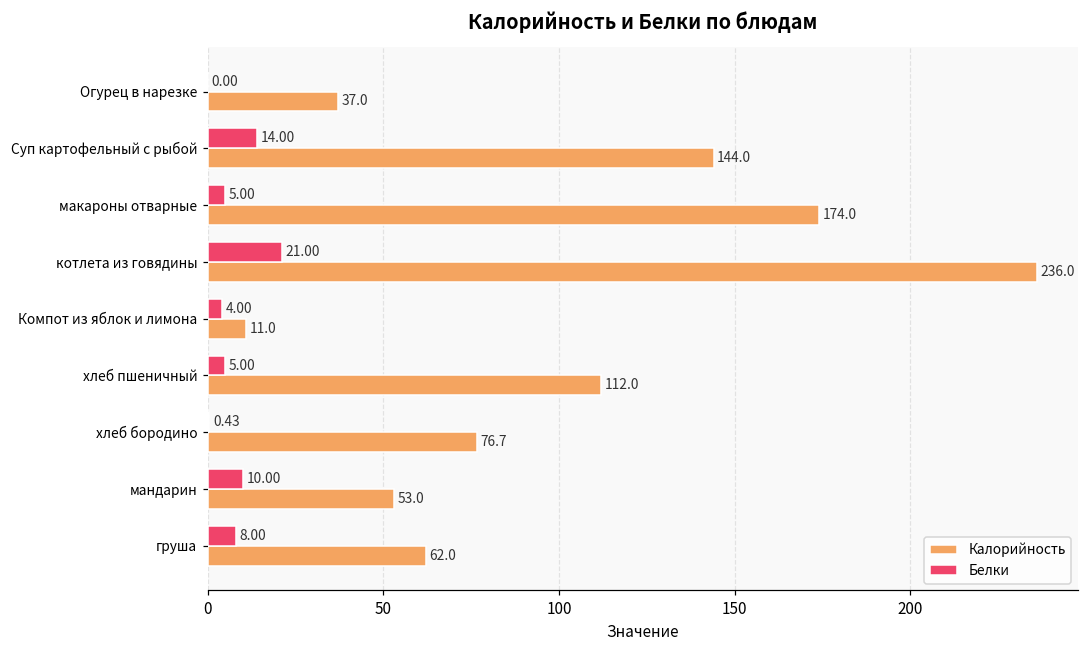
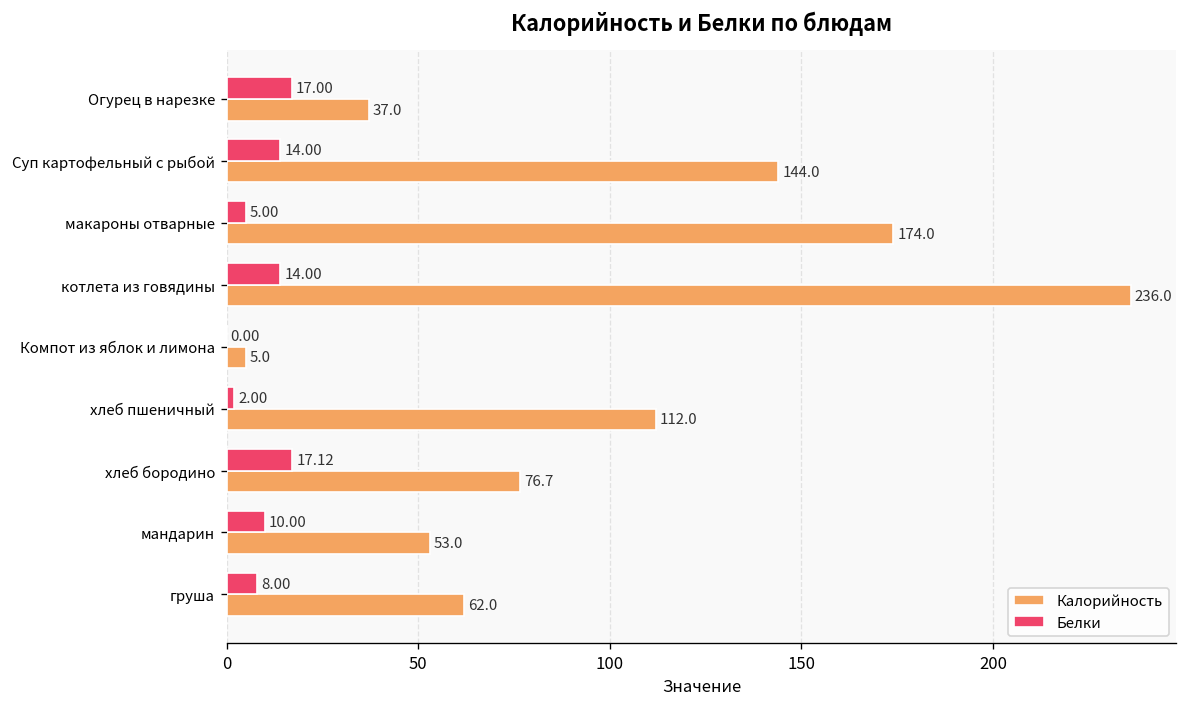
Белки, Огурец в нарезке: 0.00 -> 17.00
Белки, котлета из говядины: 21.00 -> 14.00
Белки, Компот из яблок и лимона: 4.00 -> 0.00
Калорийность, Компот из яблок и лимона: 11.0 -> 5.0
Белки, хлеб пшеничный: 5.00 -> 2.00
Белки, хлеб бородино: 0.43 -> 17.12
